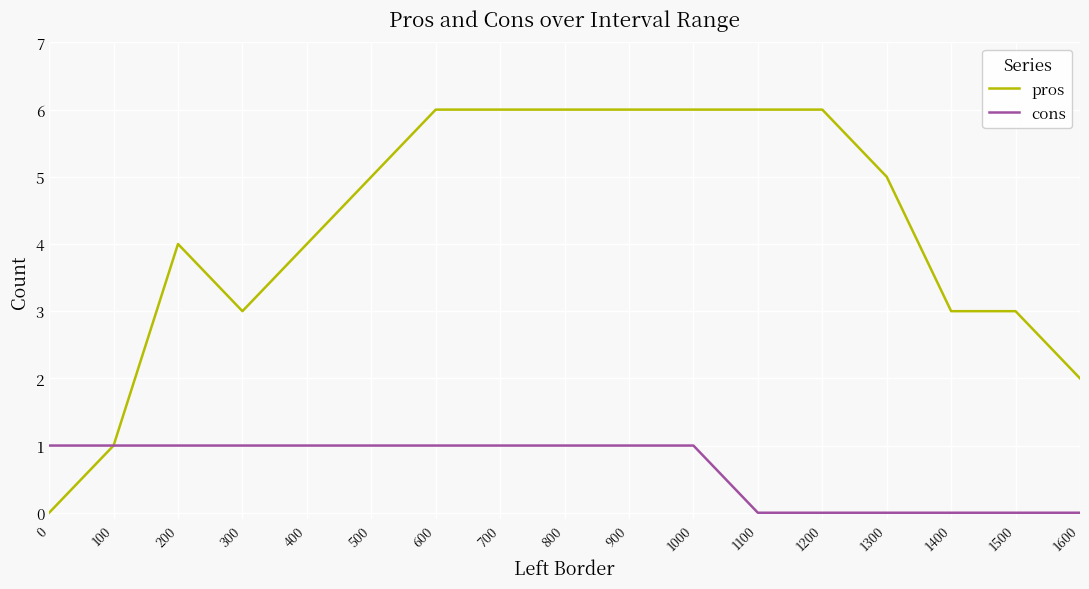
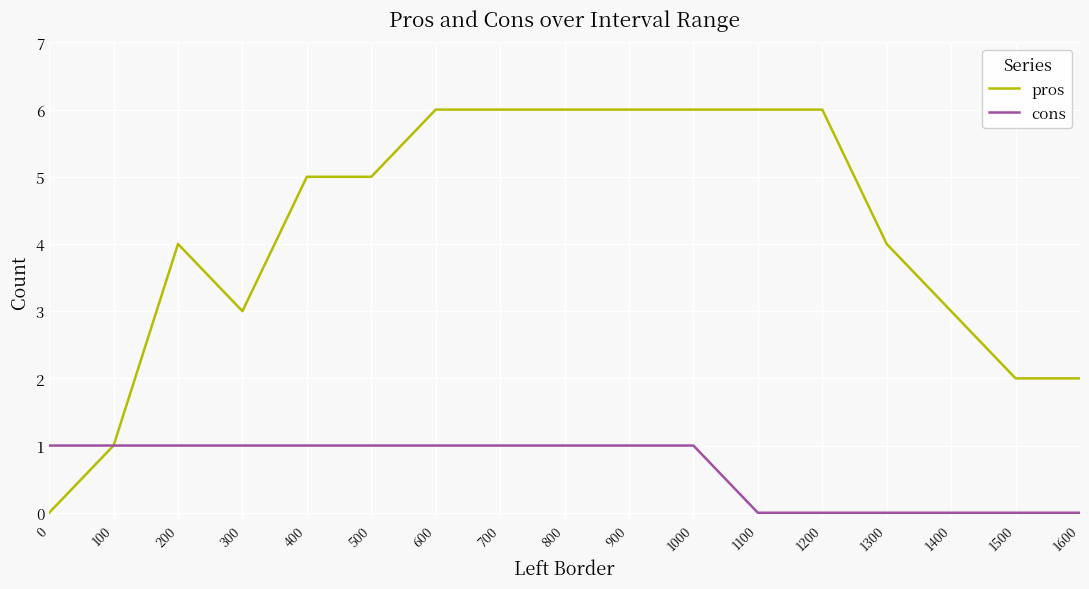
pros, 400: 4 -> 5
pros, 1300: 5 -> 4
pros, 1500: 3 -> 2
